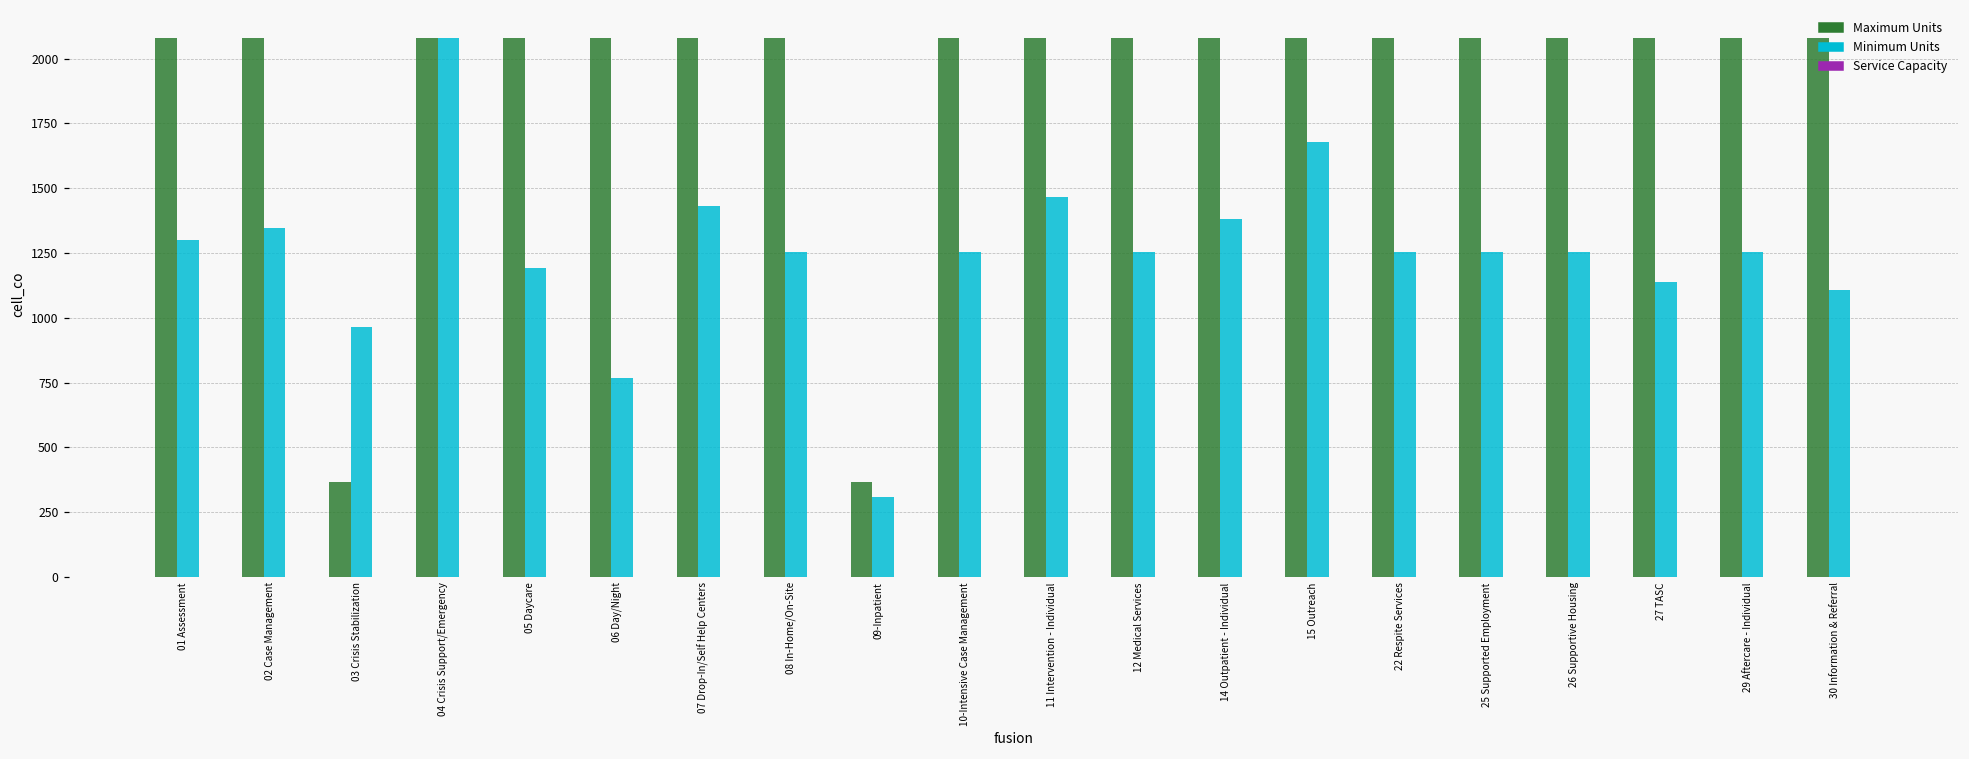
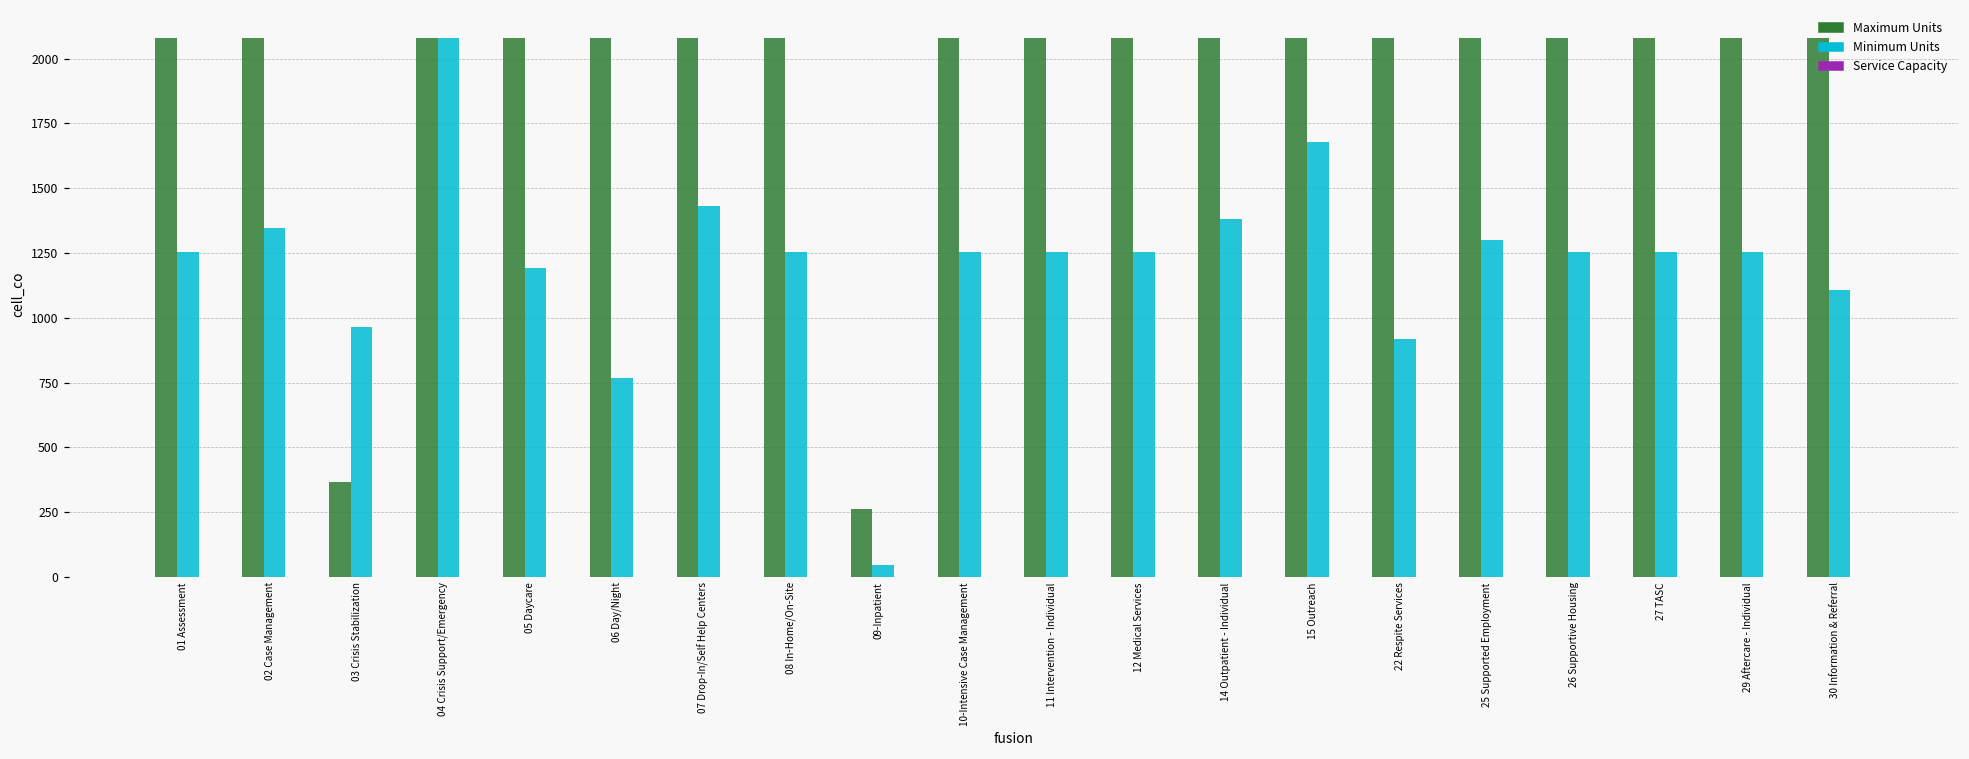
Minimum Units, 01 Assessment: 1300 -> 1250
Maximum Units, 09-Inpatient: 370 -> 260
Minimum Units, 09-Inpatient: 310 -> 50
Minimum Units, 11 Intervention - Individual: 1470 -> 1250
Minimum Units, 22 Respite Services: 1250 -> 920
Minimum Units, 25 Supported Employment: 1250 -> 1300
Minimum Units, 27 TASC: 1140 -> 1250
